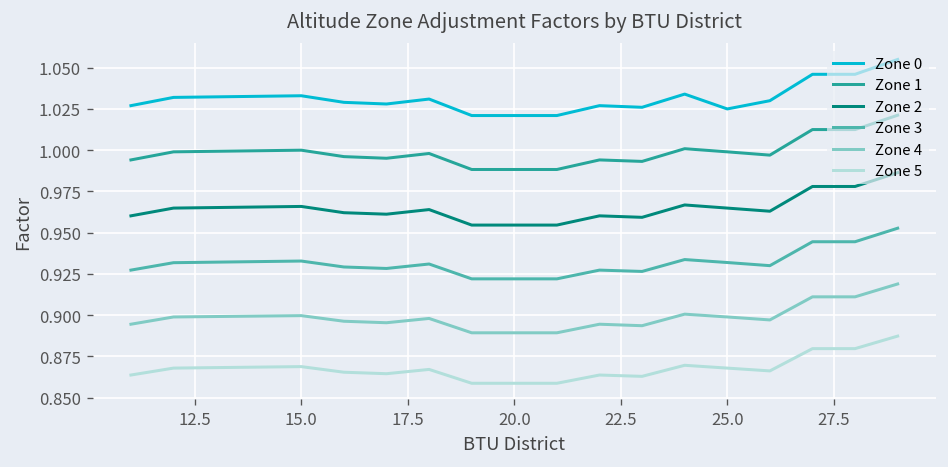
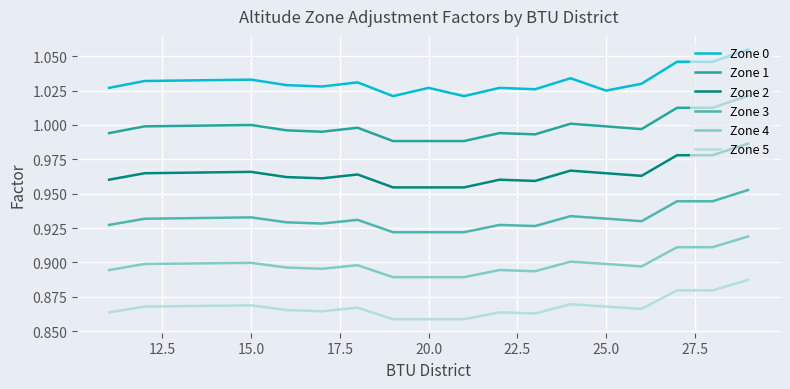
Zone 0, 20.0: 1.021 -> 1.027
